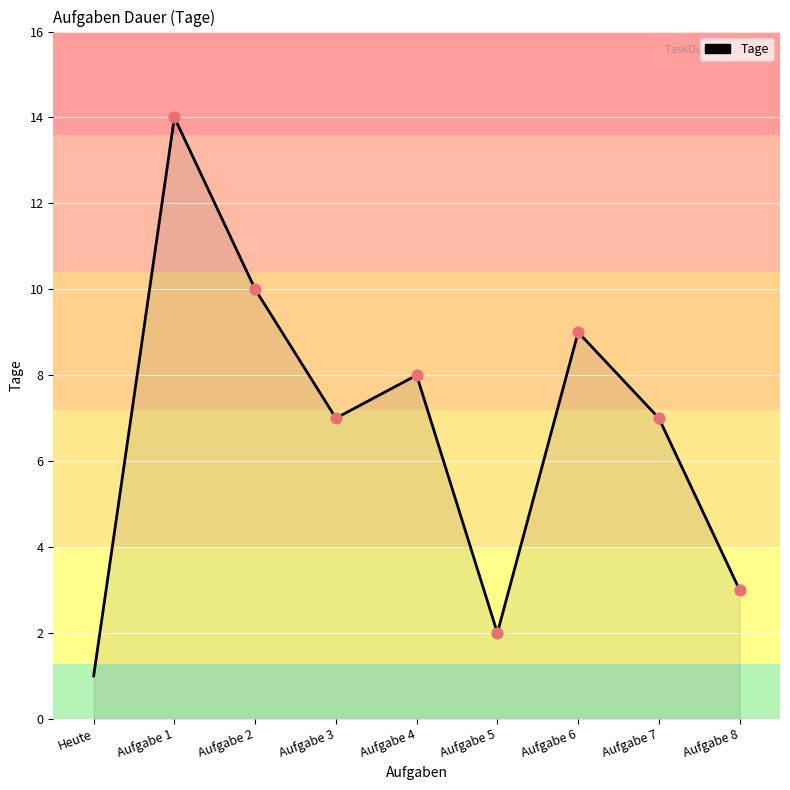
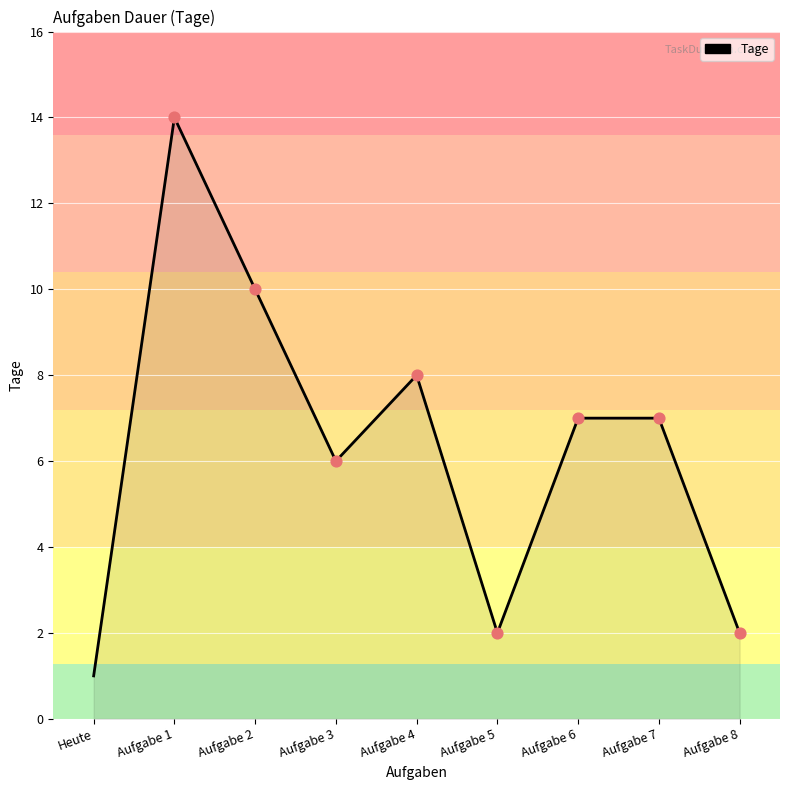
Tage, Aufgabe 3: 7 -> 6
Tage, Aufgabe 6: 9 -> 7
Tage, Aufgabe 8: 3 -> 2
